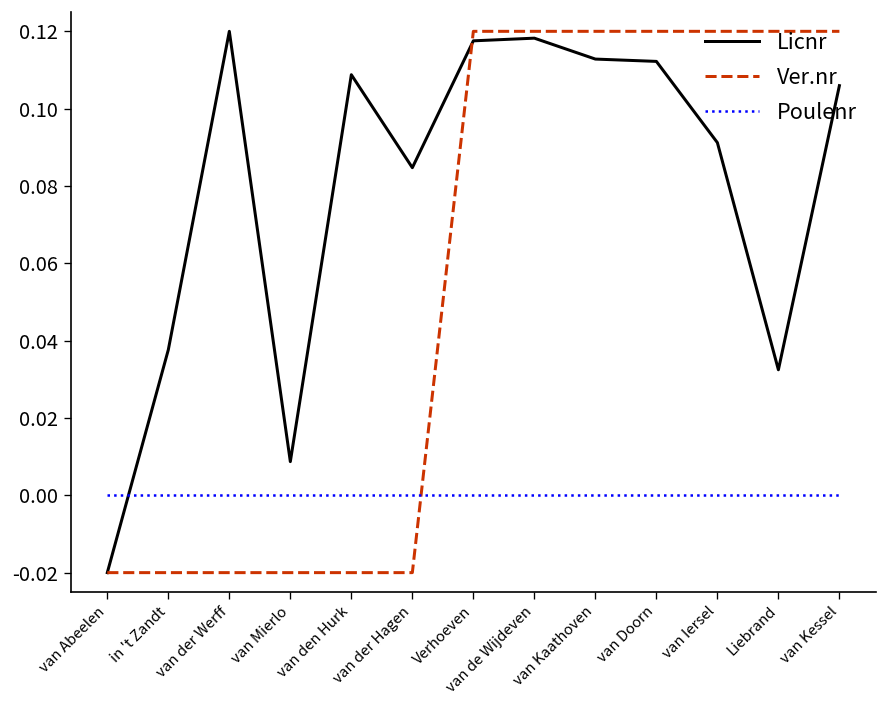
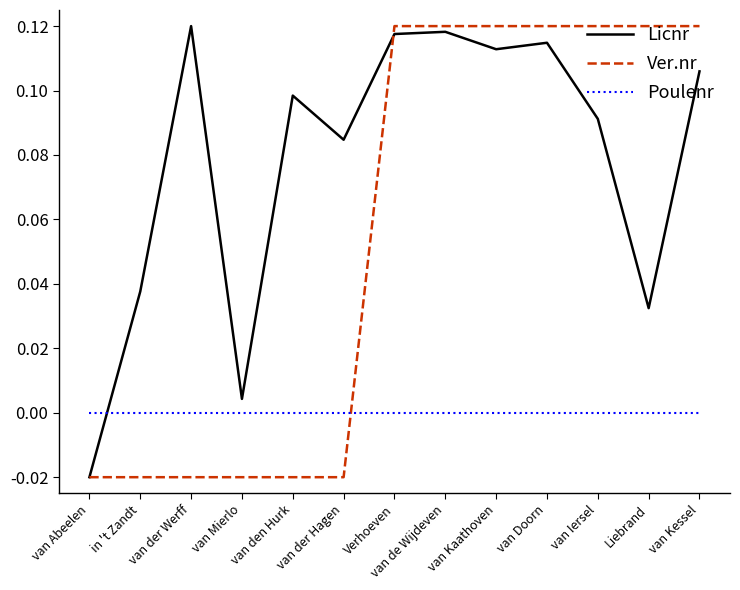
Licnr, van Mierlo: 0.009 -> 0.004
Licnr, van den Hurk: 0.109 -> 0.098
Licnr, van Doorn: 0.112 -> 0.115
